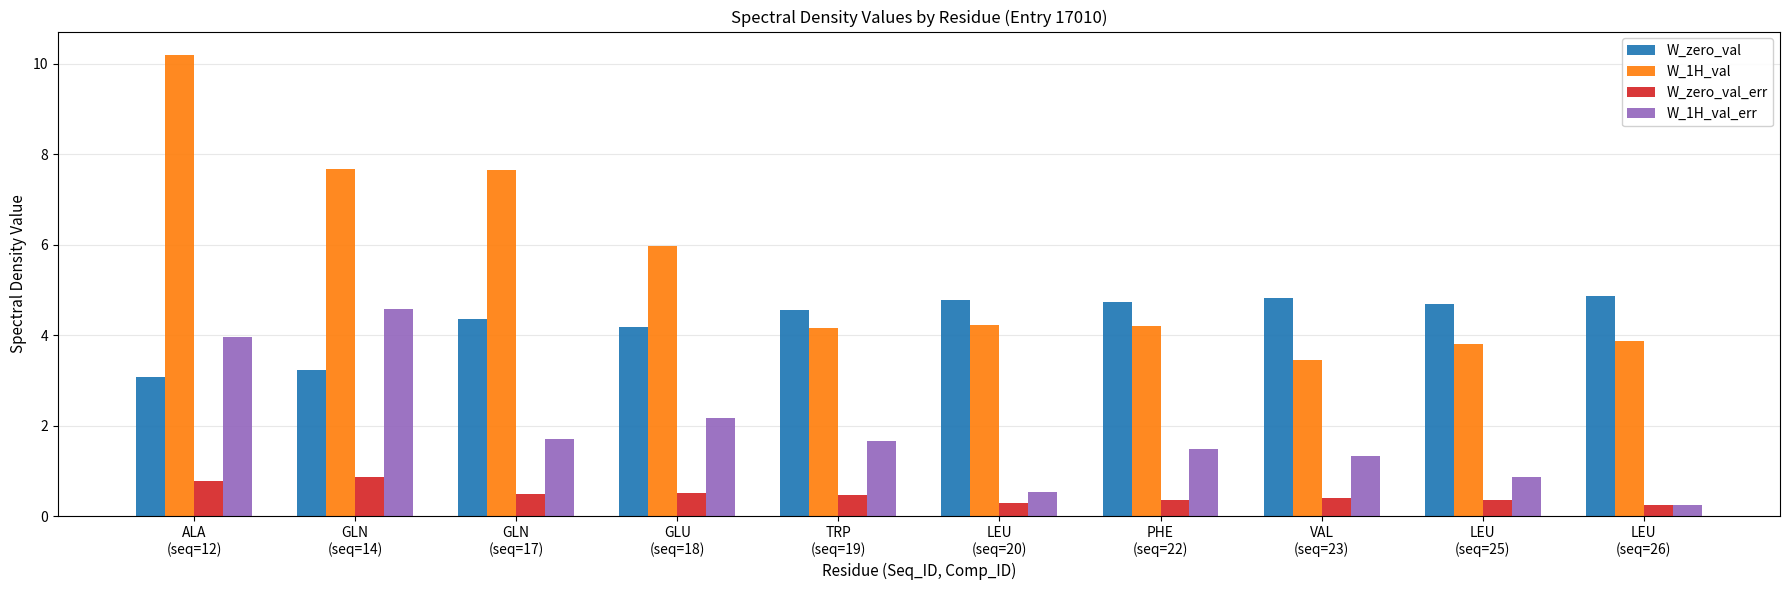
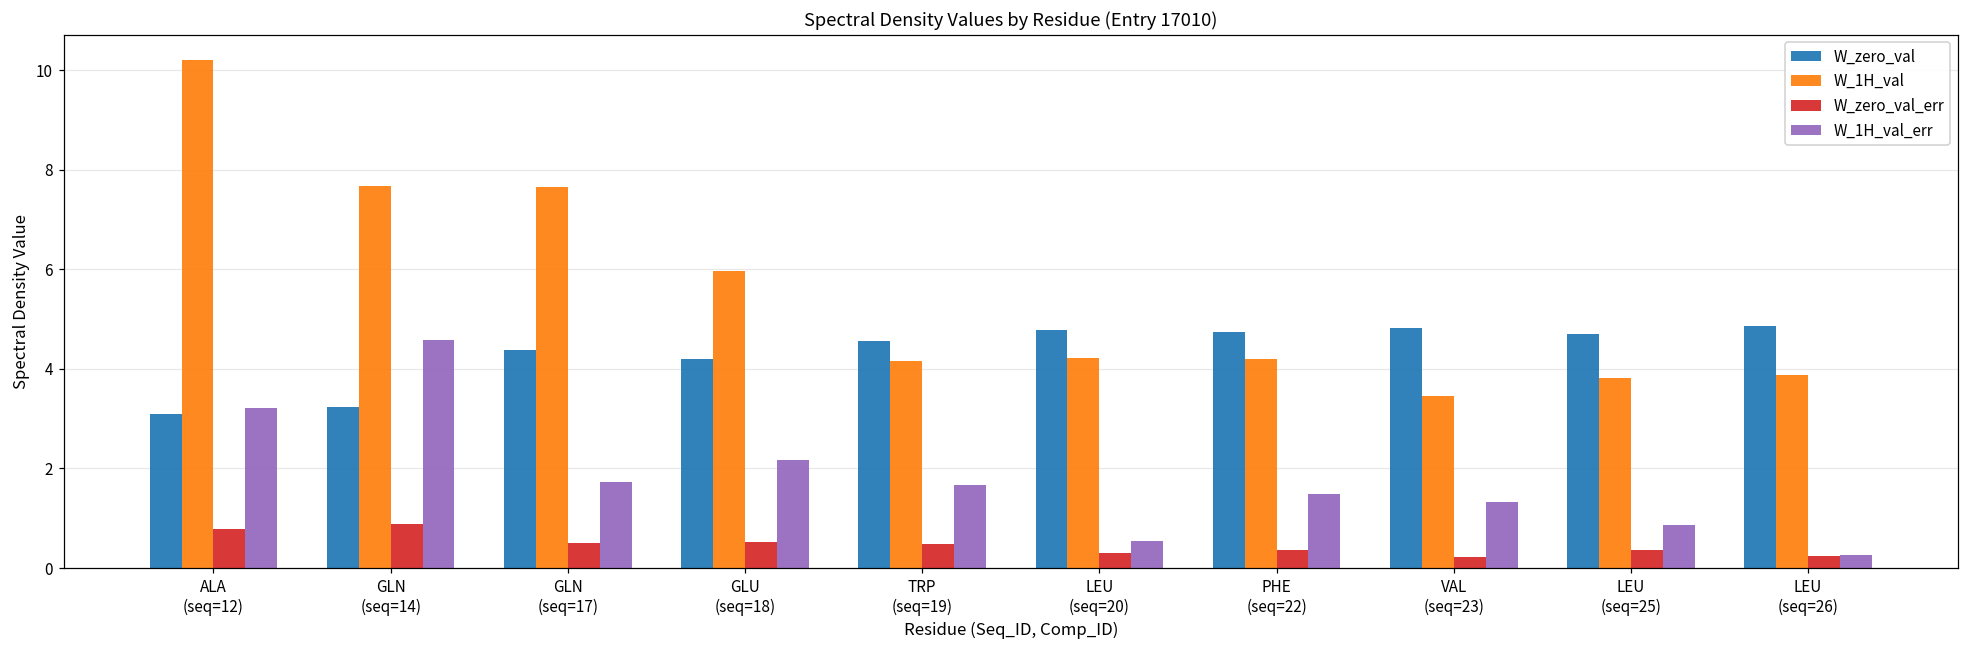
W_1H_val_err, ALA (seq=12): 4.0 -> 3.2
W_zero_val_err, VAL (seq=23): 0.4 -> 0.2
